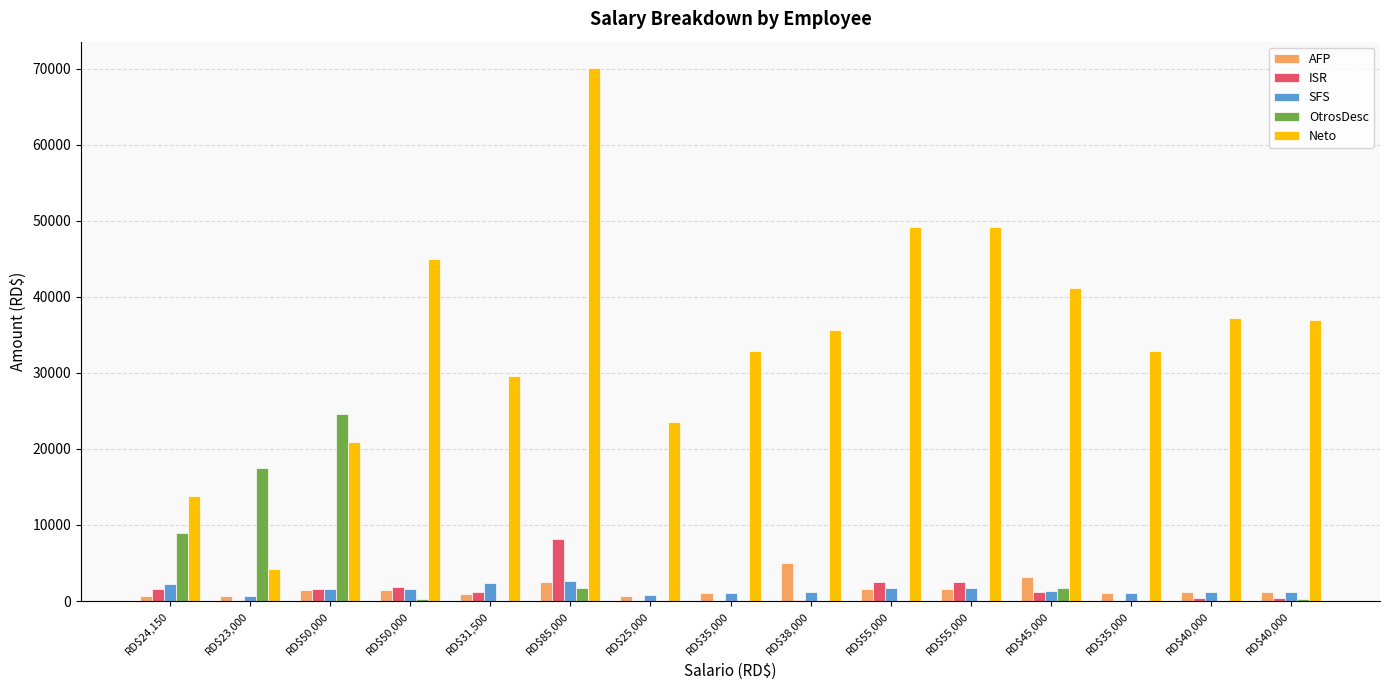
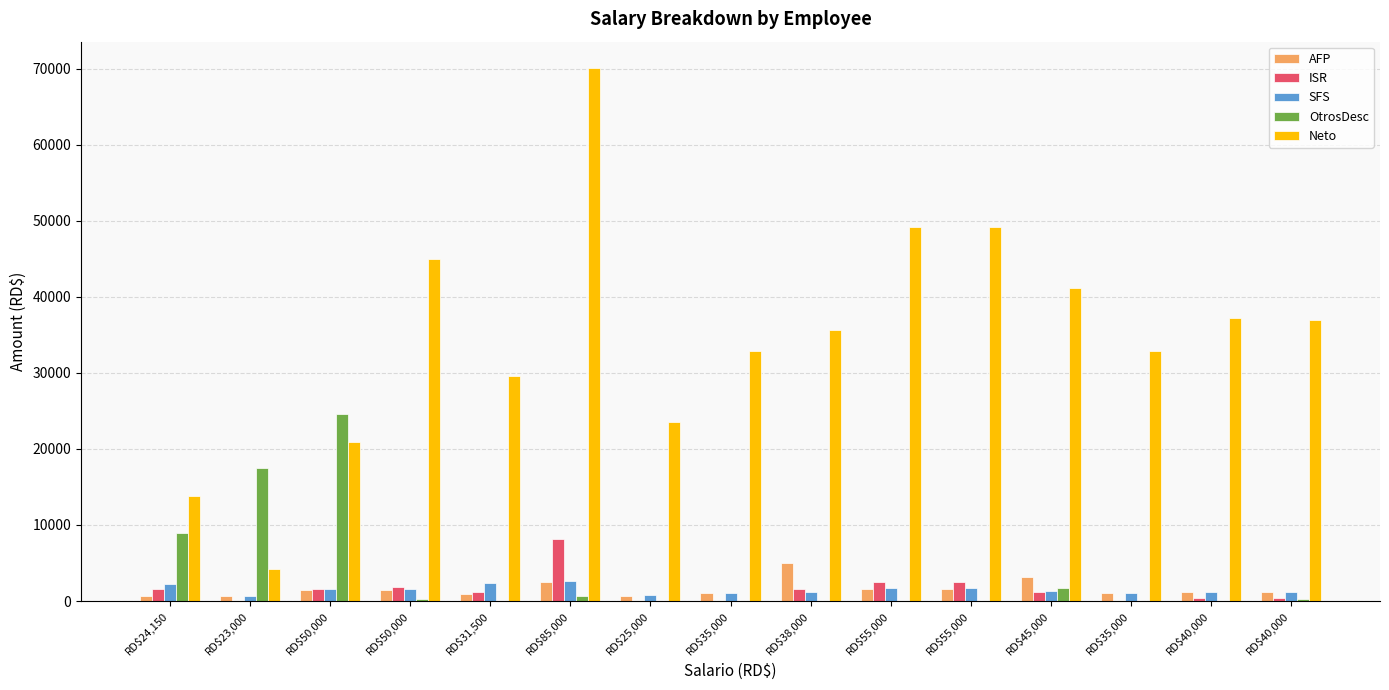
OtrosDesc, RD$85,000: 2000 -> 1000
ISR, RD$38,000: 0 -> 2000
